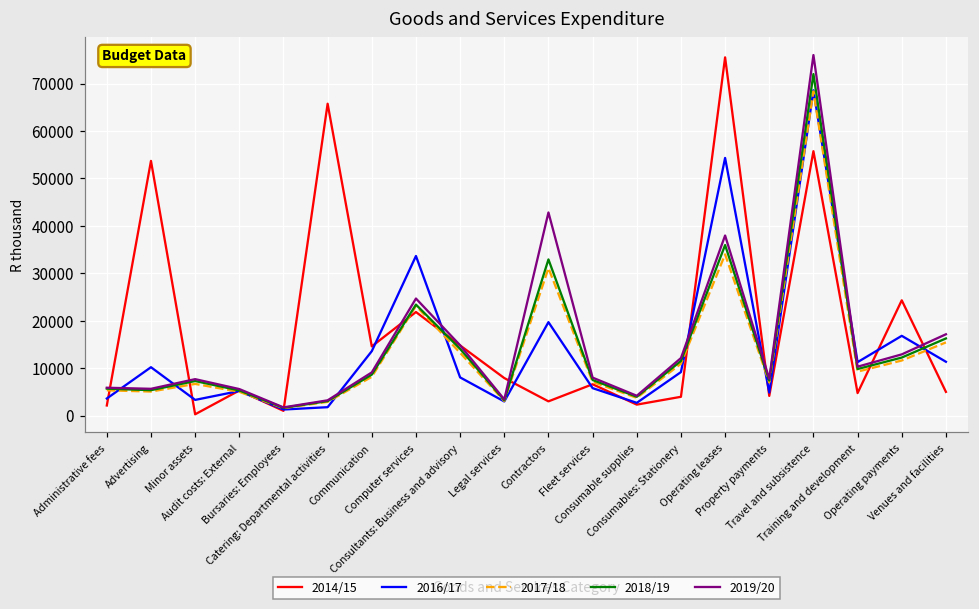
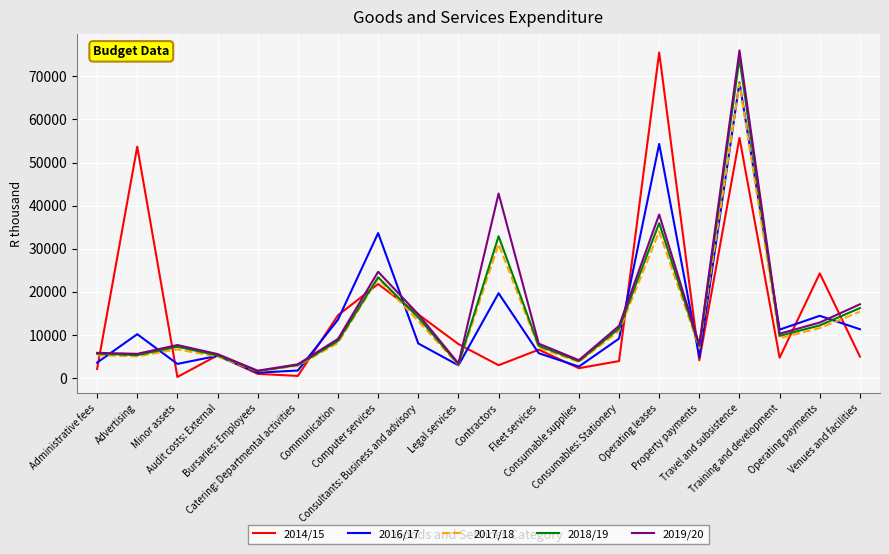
2014/15, Catering: Departmental activities: 66000 -> 1000
2018/19, Travel and subsistence: 72000 -> 74000
2016/17, Operating payments: 17000 -> 14000
